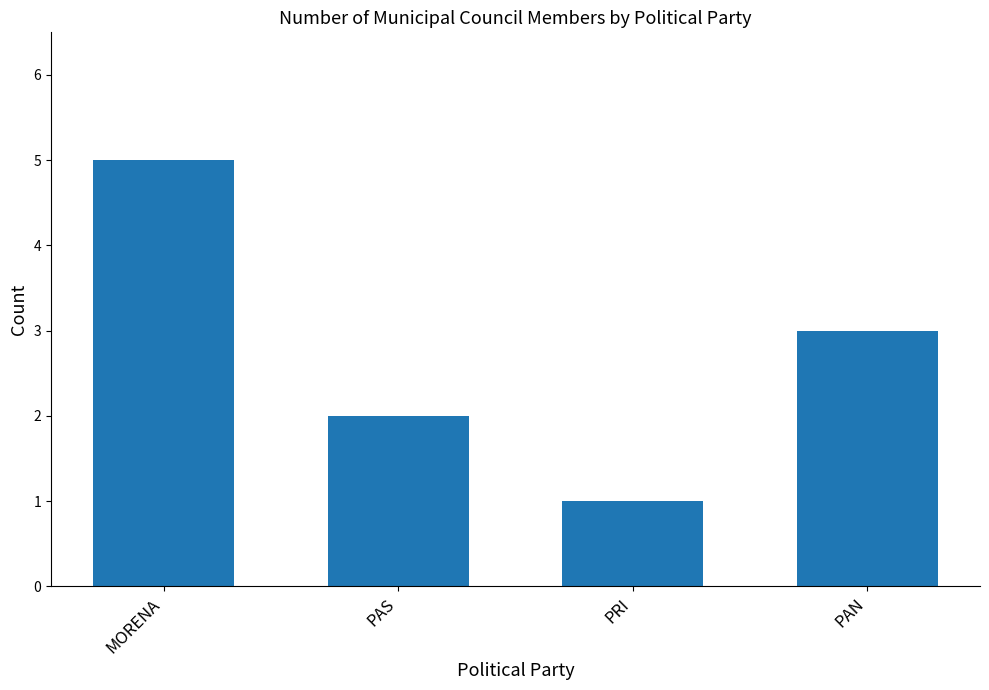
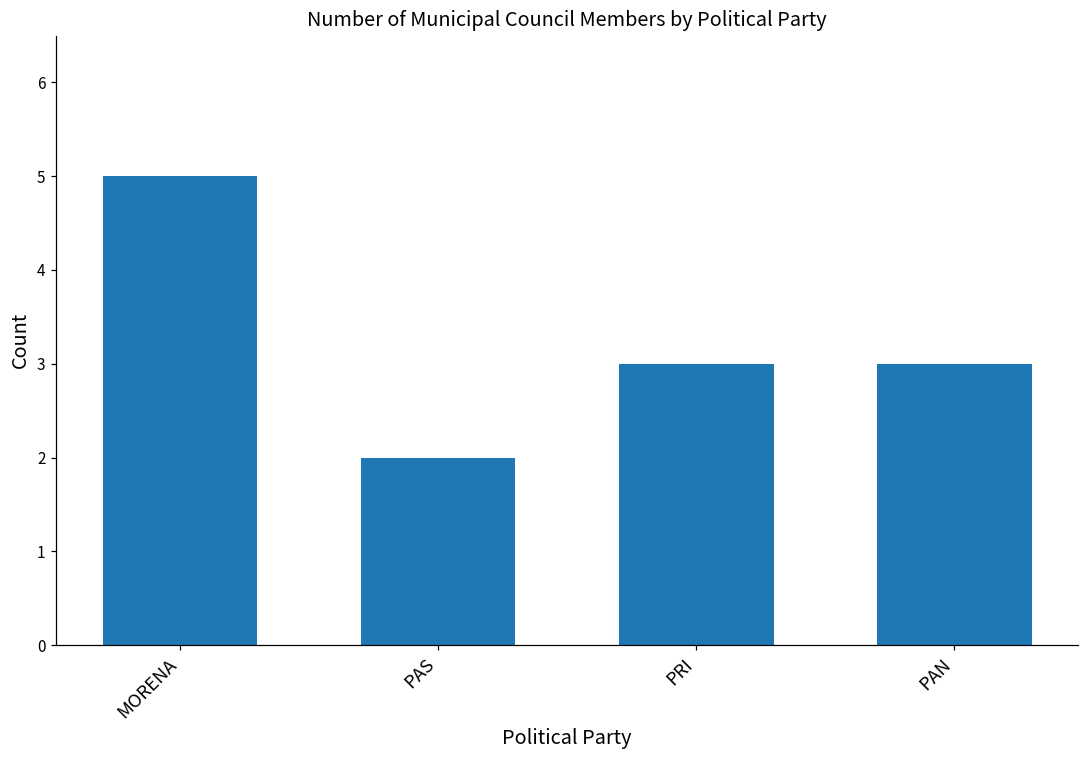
PRI: 1 -> 3
